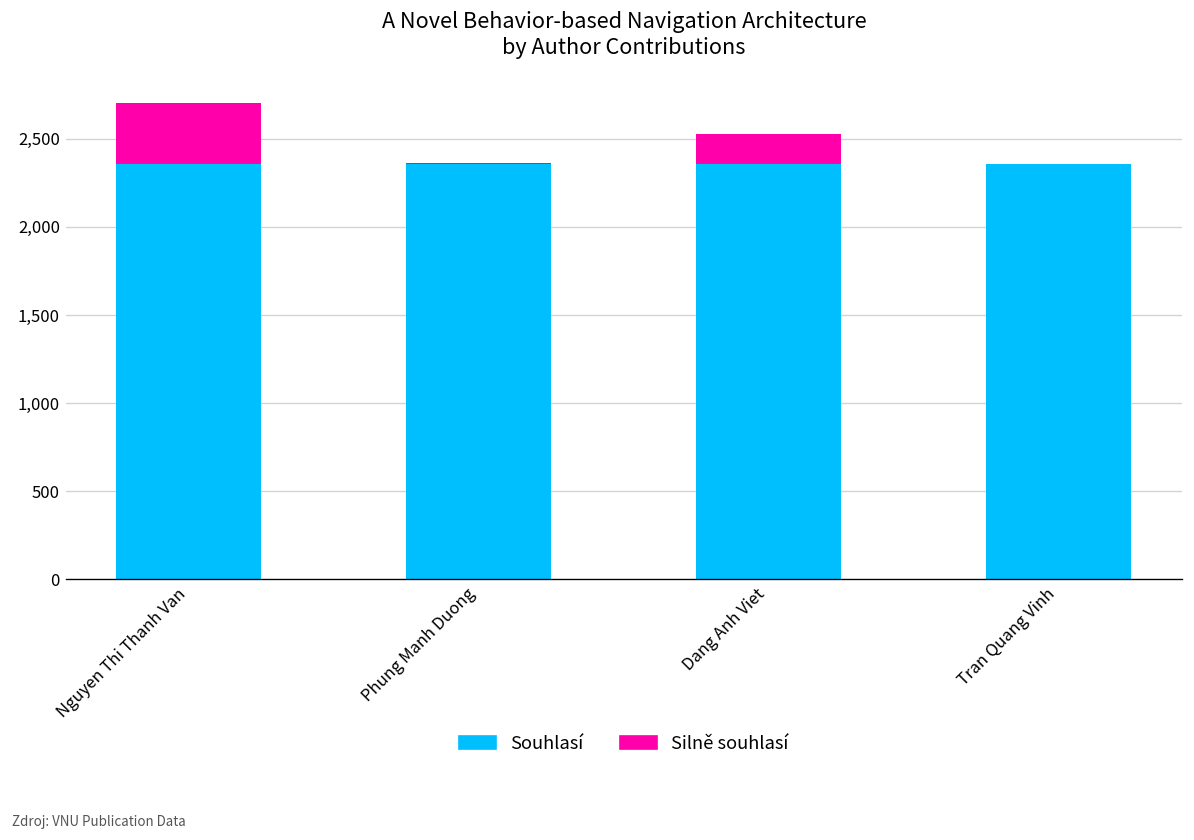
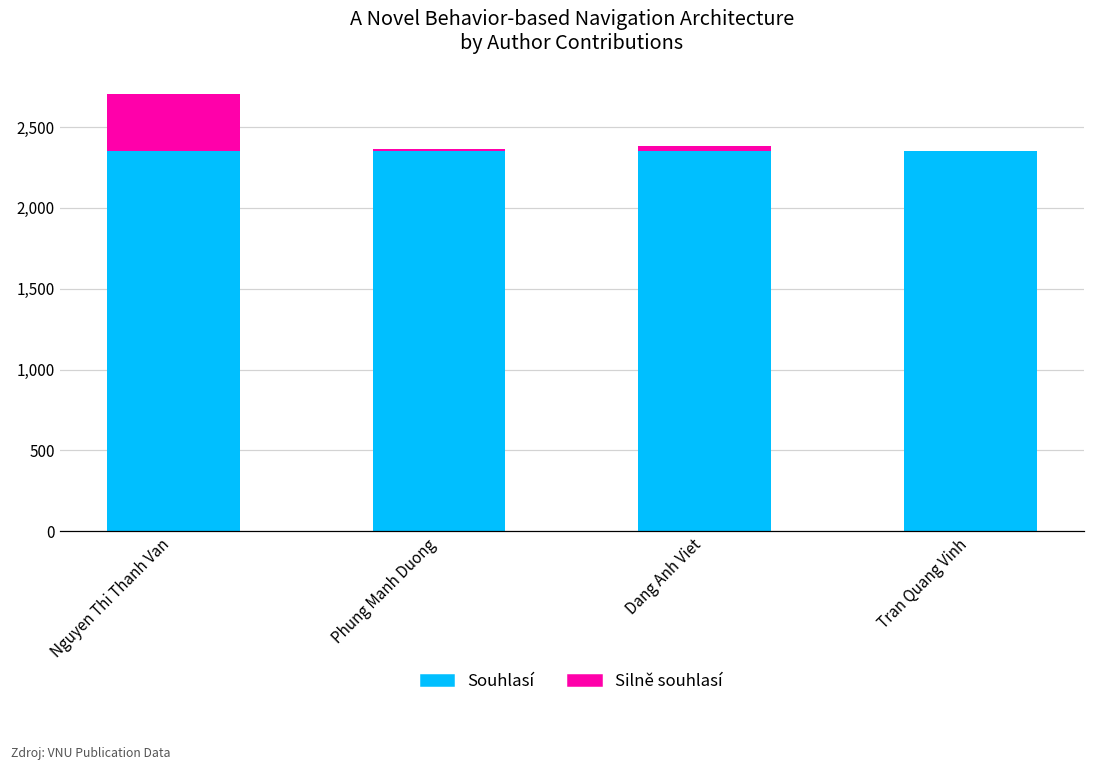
Silně souhlasí, Dang Anh Viet: 170 -> 30
